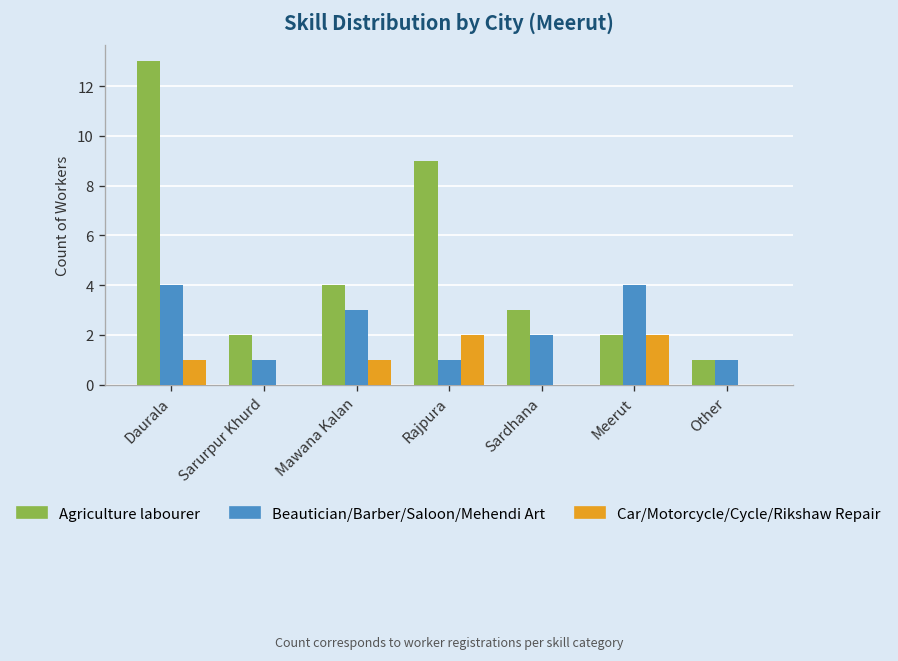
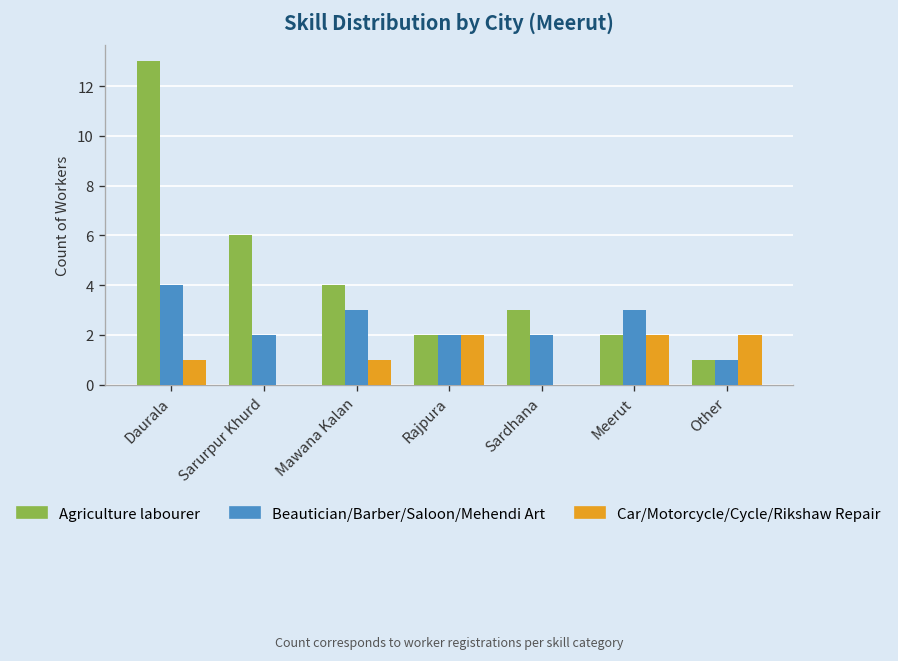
Agriculture labourer, Sarurpur Khurd: 2 -> 6
Beautician/Barber/Saloon/Mehendi Art, Sarurpur Khurd: 1 -> 2
Agriculture labourer, Rajpura: 9 -> 2
Beautician/Barber/Saloon/Mehendi Art, Rajpura: 1 -> 2
Beautician/Barber/Saloon/Mehendi Art, Meerut: 4 -> 3
Car/Motorcycle/Cycle/Rikshaw Repair, Other: 0 -> 2
